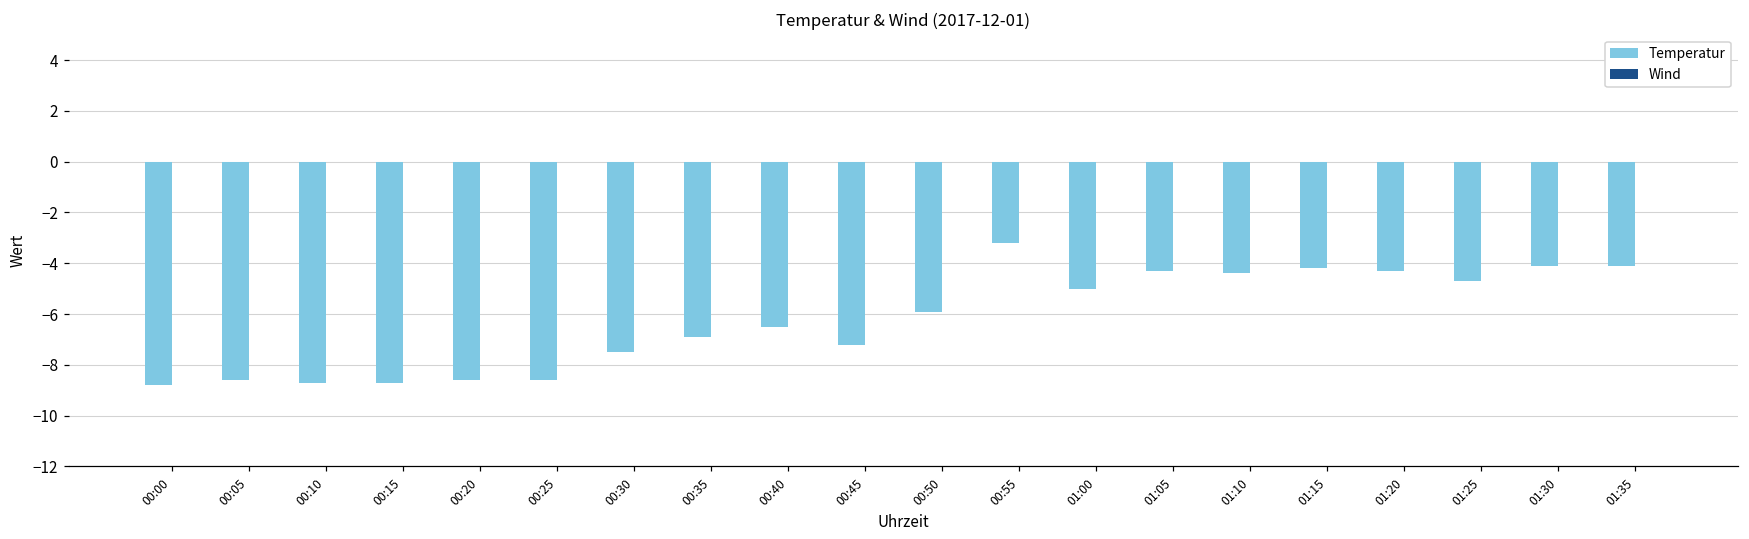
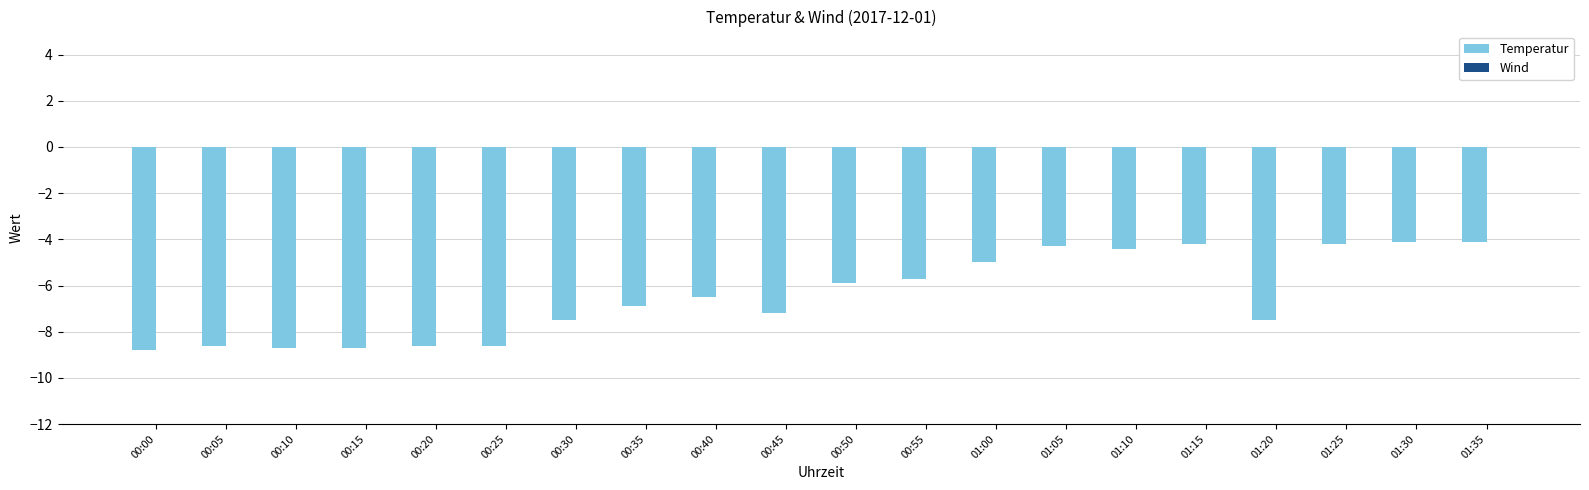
Temperatur, 00:55: -3.2 -> -5.7
Temperatur, 01:20: -4.3 -> -7.5
Temperatur, 01:25: -4.7 -> -4.2
